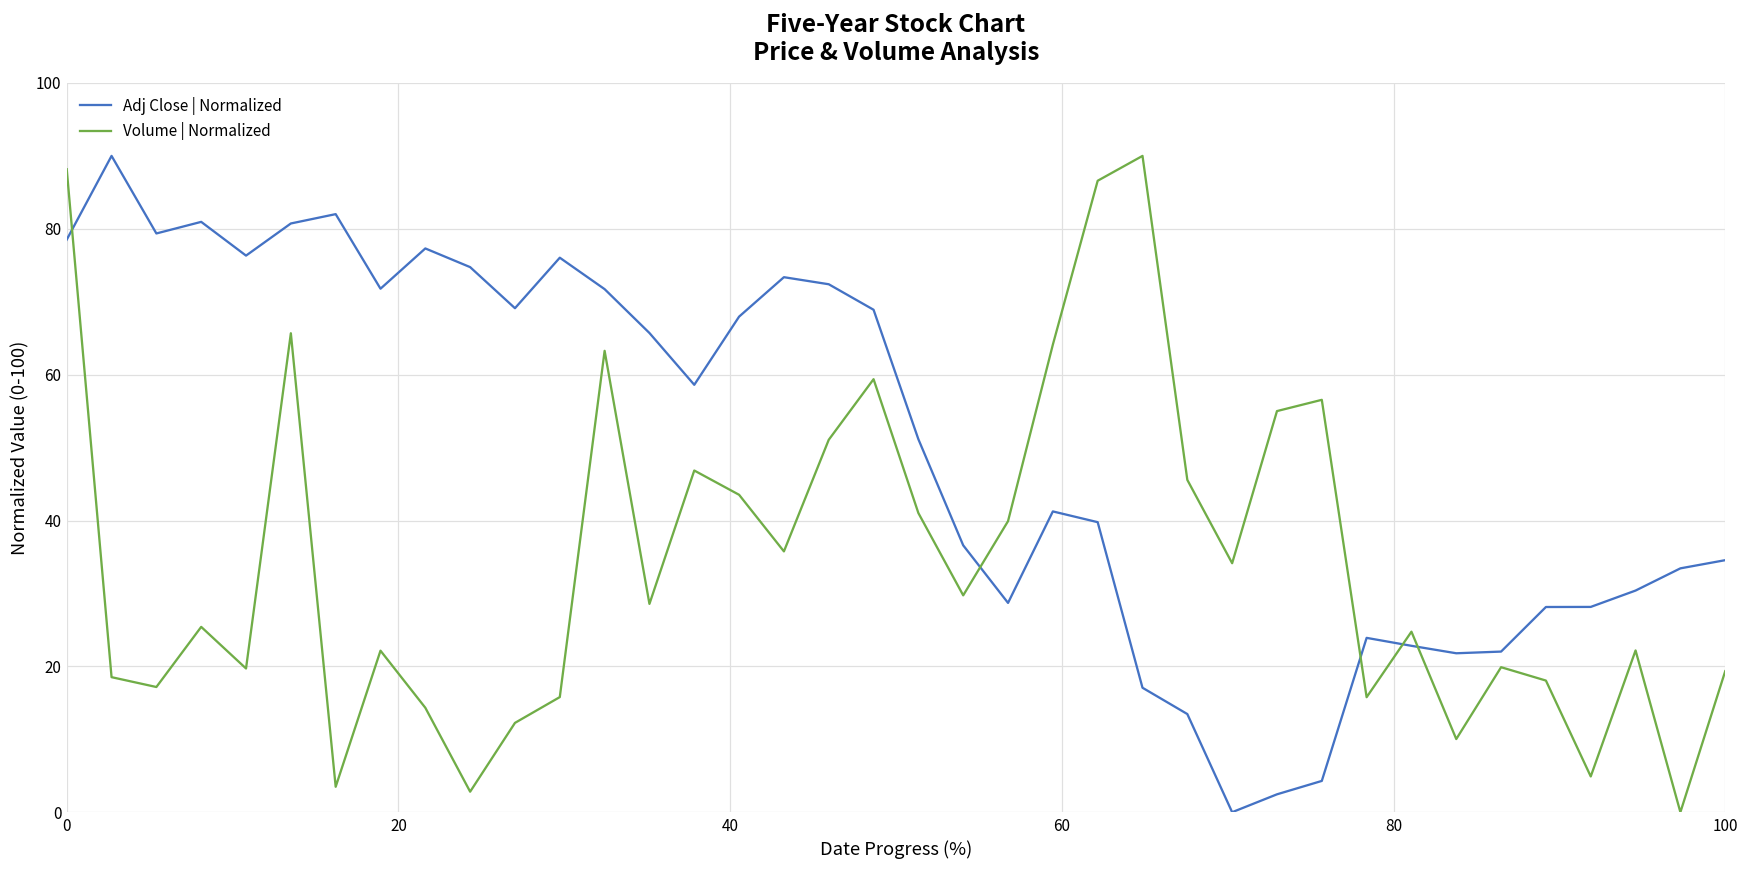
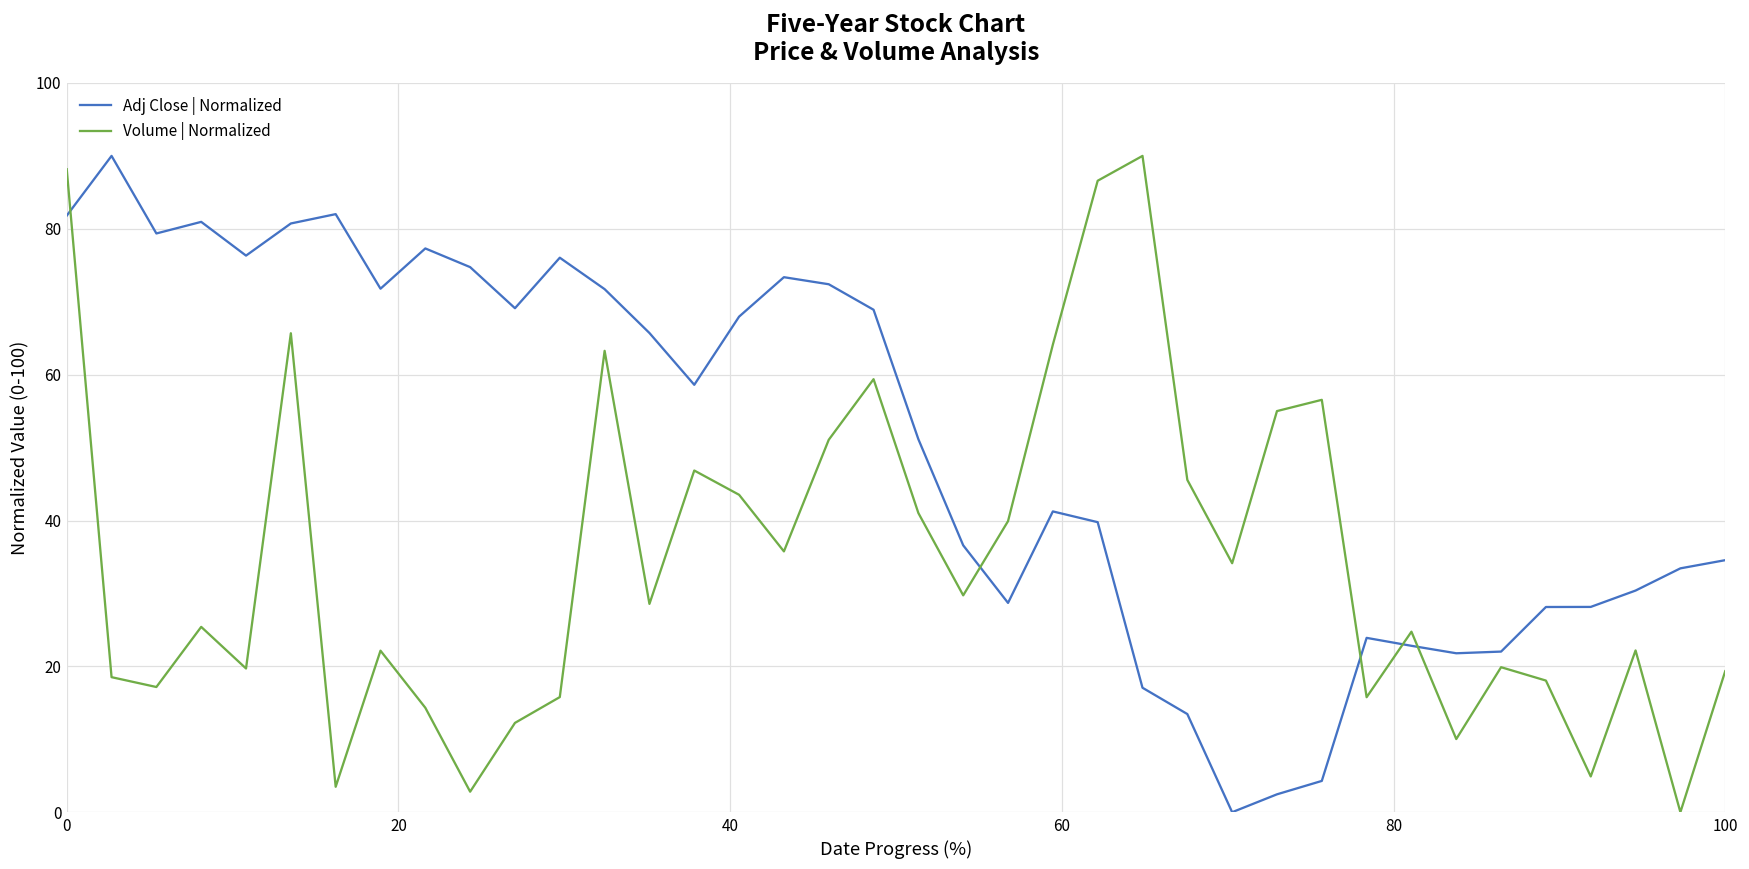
Adj Close | Normalized, 0: 79 -> 82
